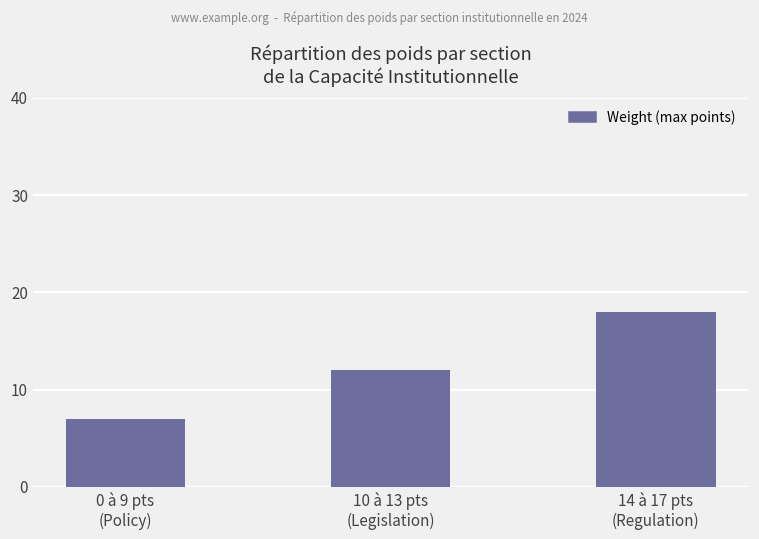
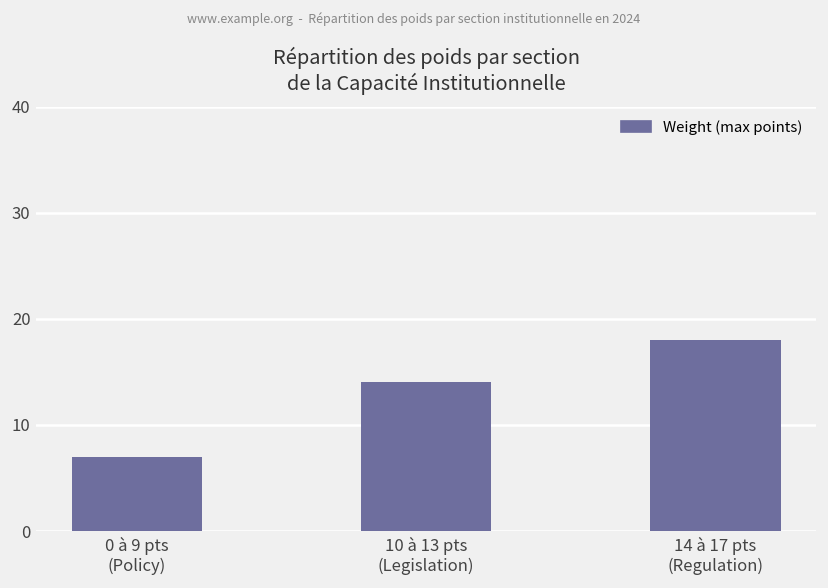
10 à 13 pts (Legislation): 12 -> 14
